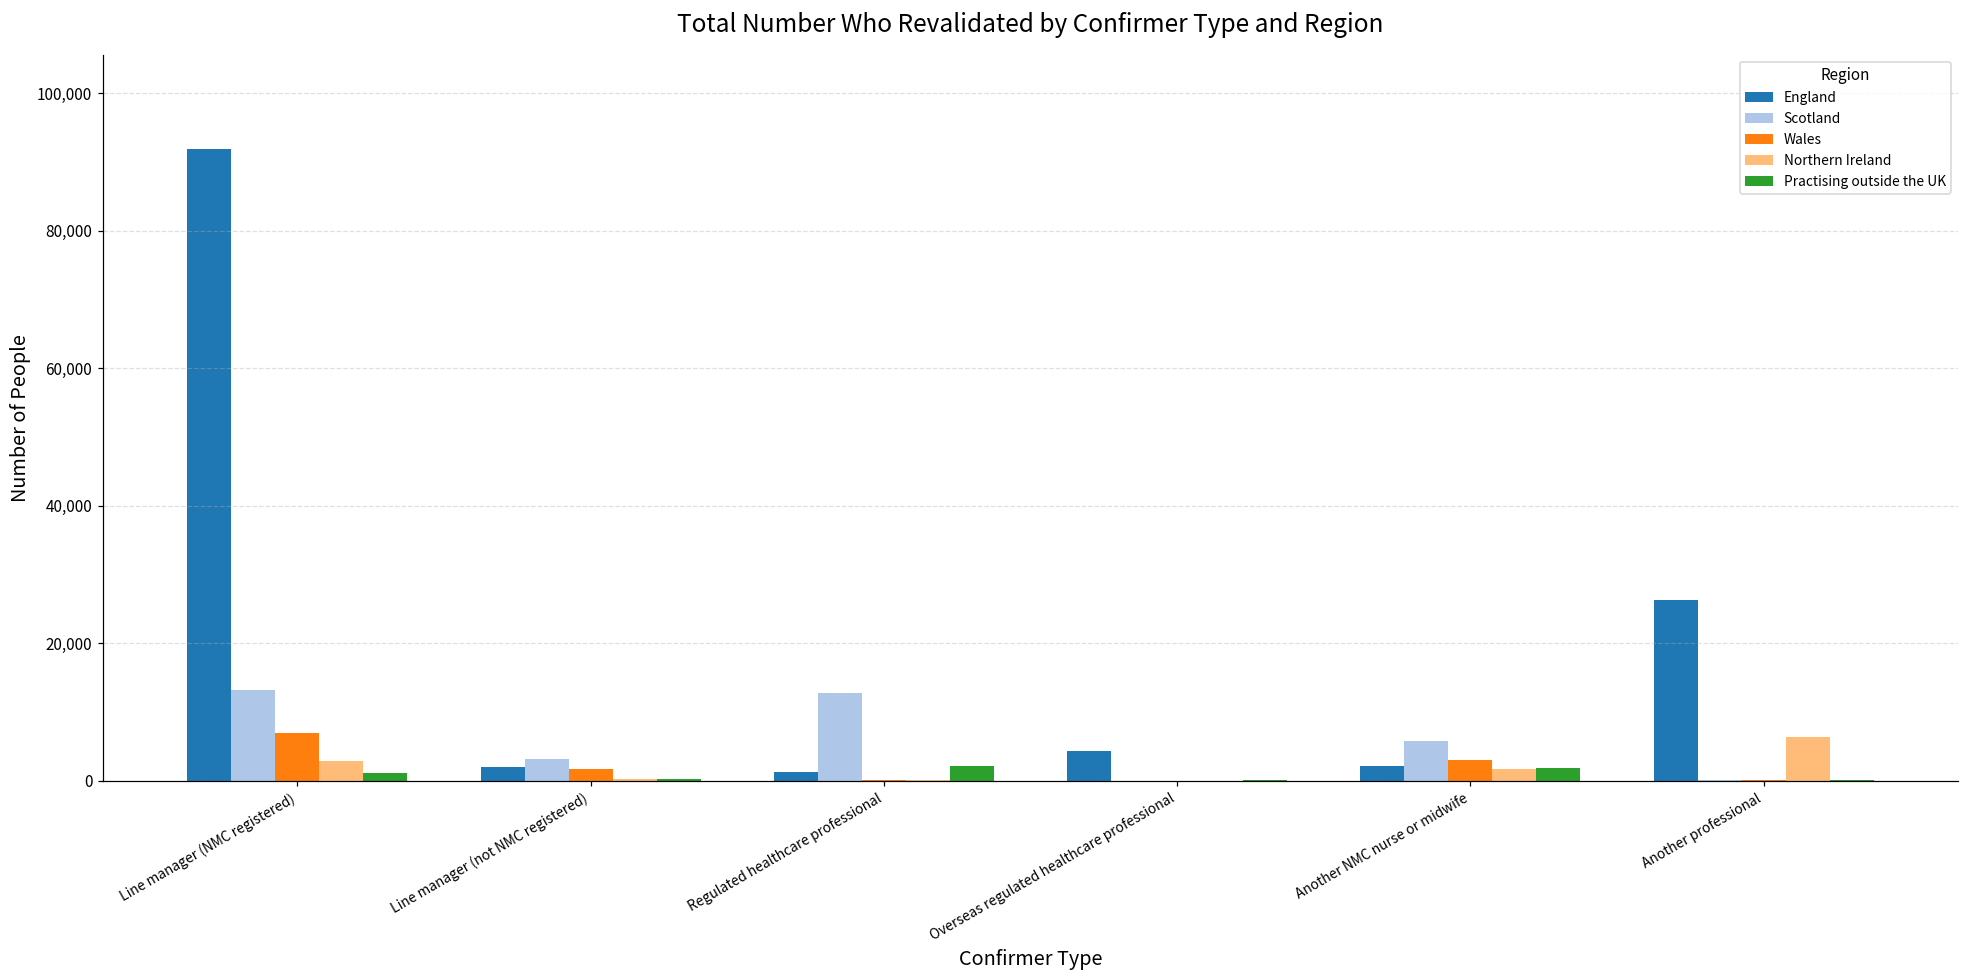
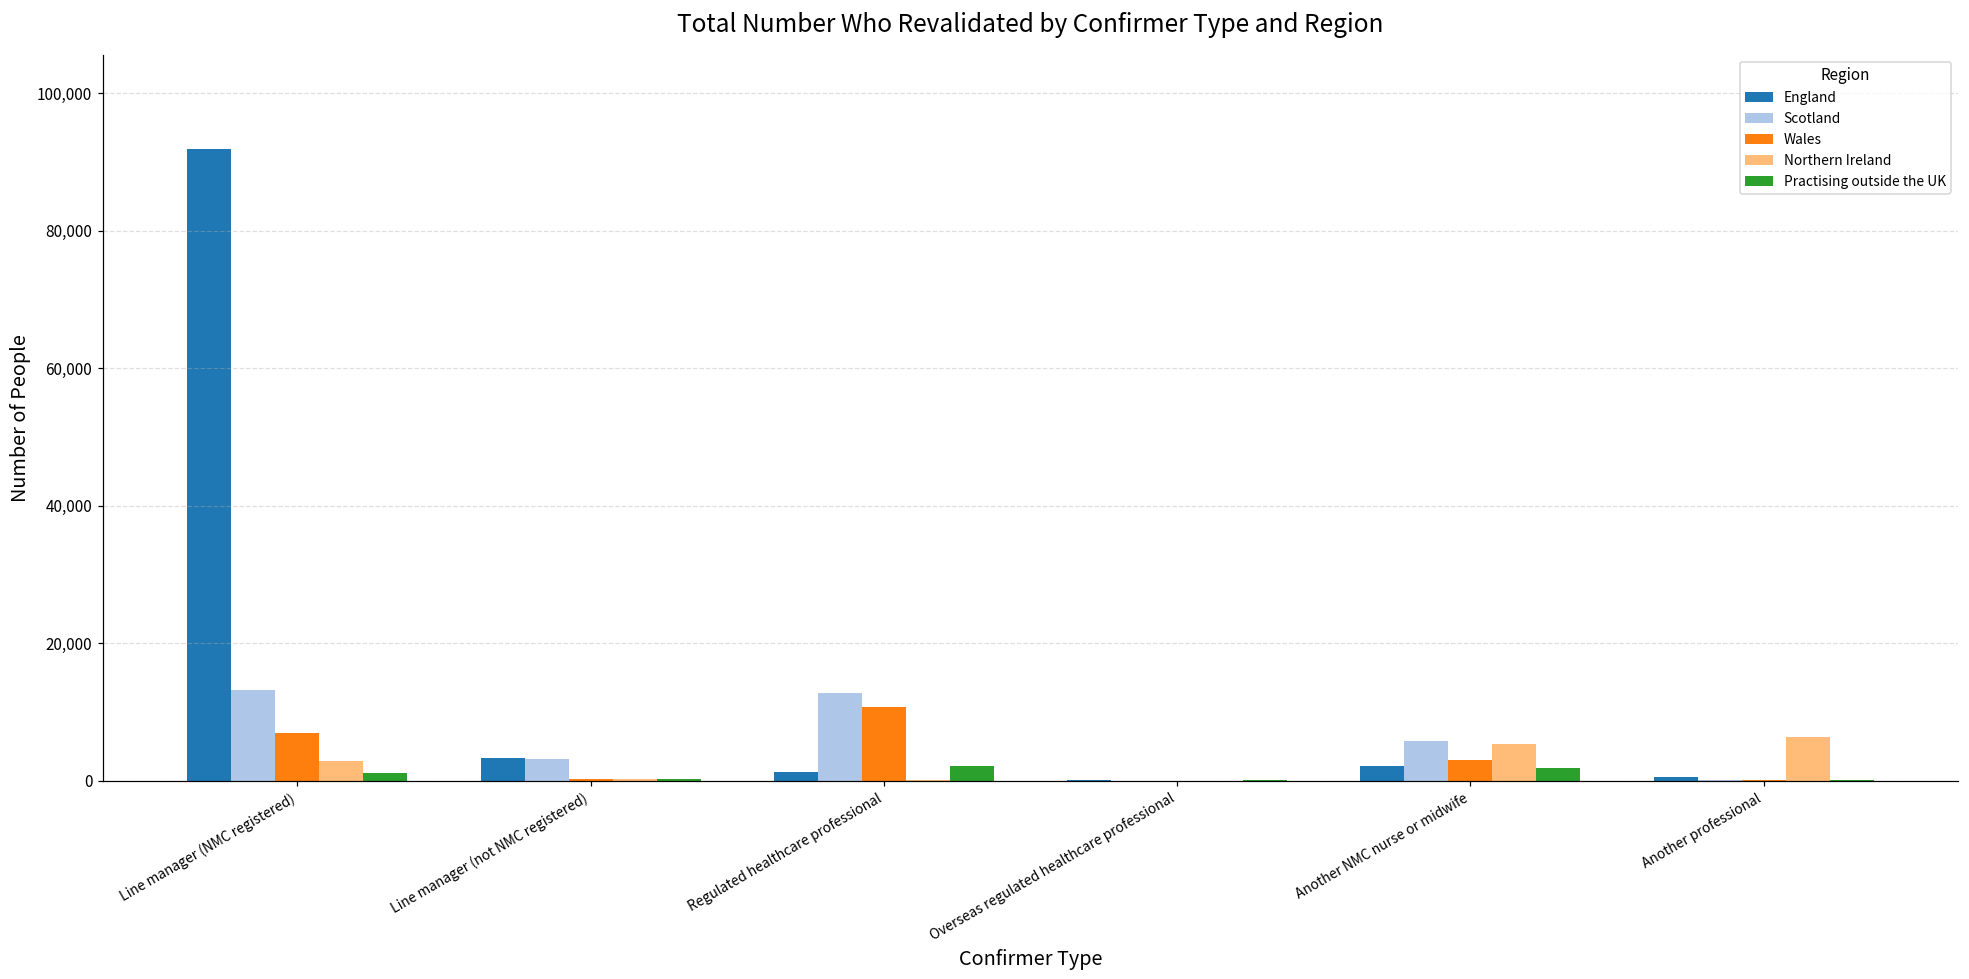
England, Line manager (not NMC registered): 2,000 -> 3,000
Wales, Line manager (not NMC registered): 2,000 -> 0
Wales, Regulated healthcare professional: 0 -> 11,000
England, Overseas regulated healthcare professional: 4,000 -> 0
Northern Ireland, Another NMC nurse or midwife: 2,000 -> 5,000
England, Another professional: 26,000 -> 0
